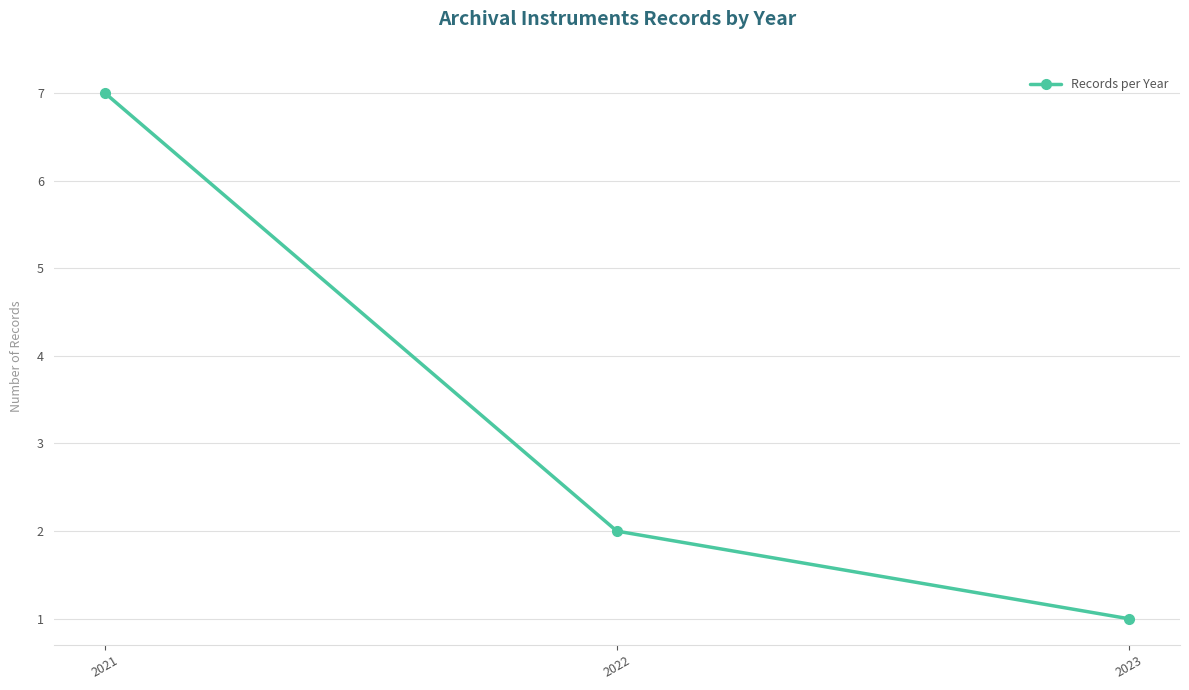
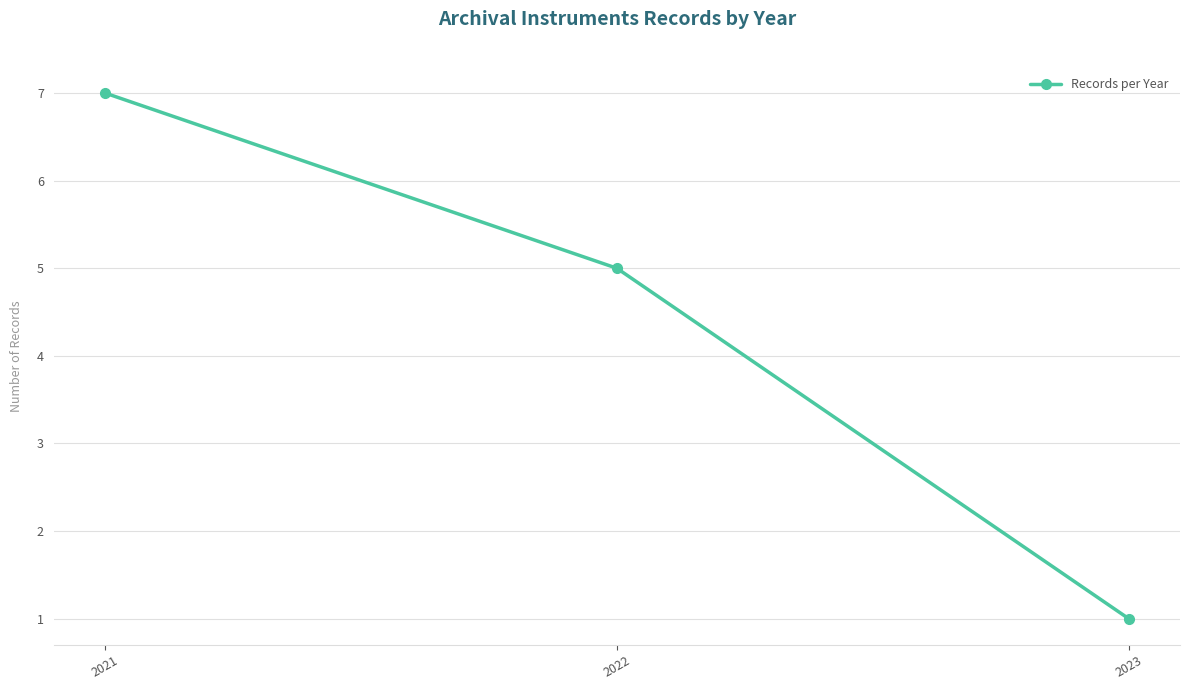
2022: 2 -> 5
